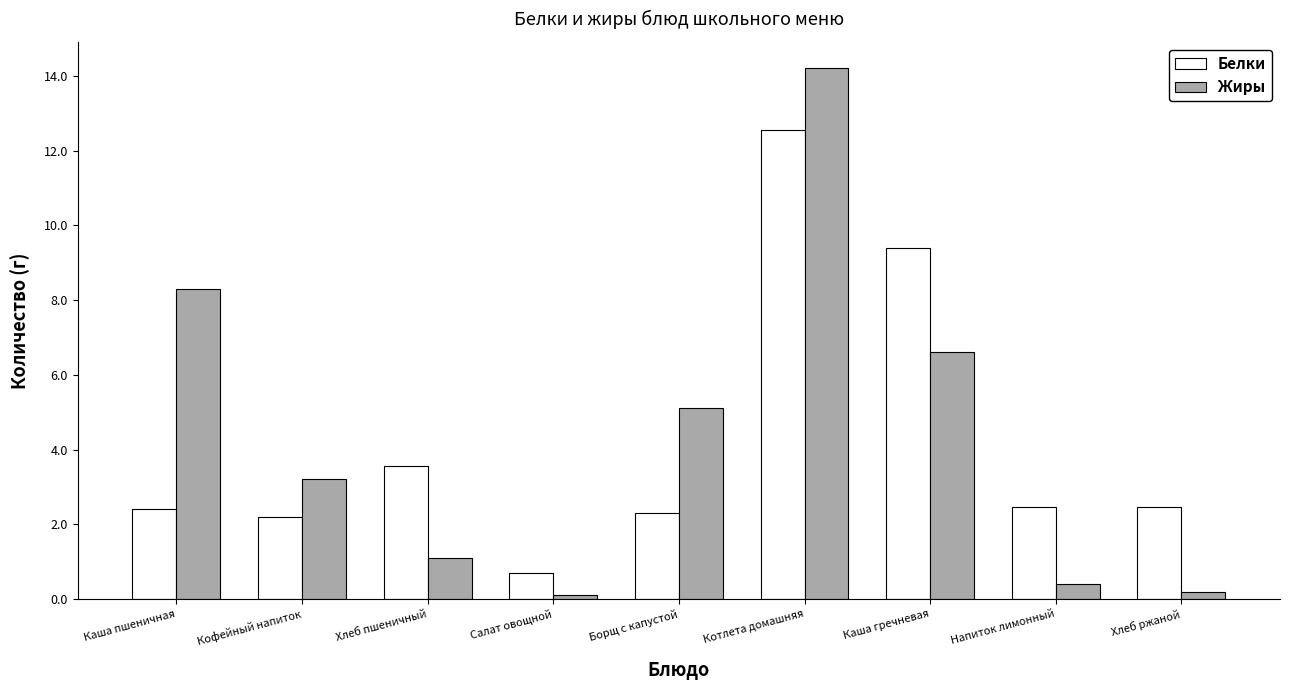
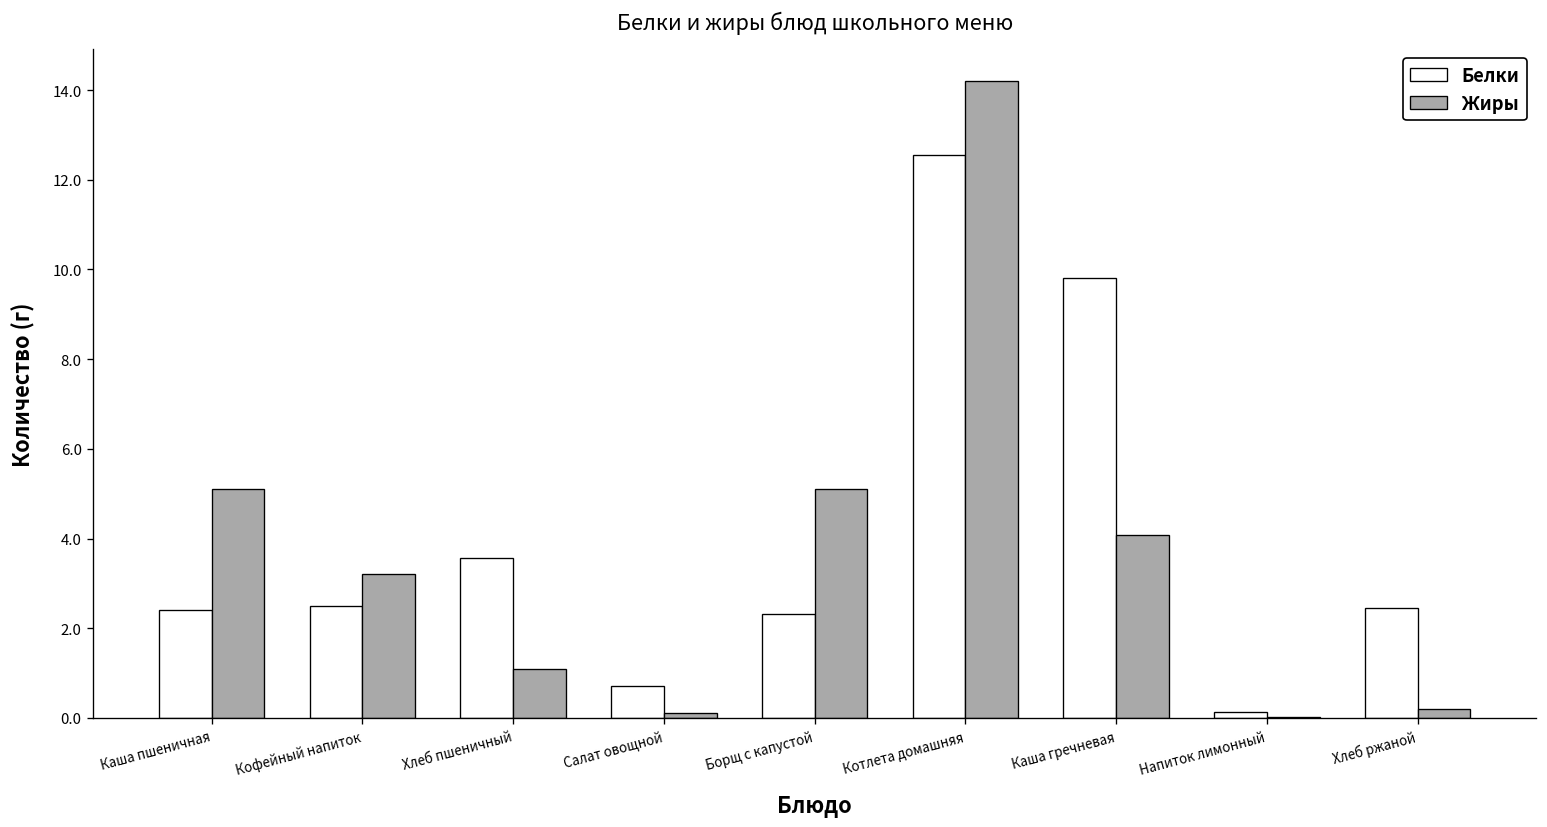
Жиры, Каша пшеничная: 8.3 -> 5.1
Белки, Кофейный напиток: 2.2 -> 2.5
Белки, Каша гречневая: 9.4 -> 9.8
Жиры, Каша гречневая: 6.6 -> 4.1
Белки, Напиток лимонный: 2.5 -> 0.1
Жиры, Напиток лимонный: 0.4 -> 0.0
